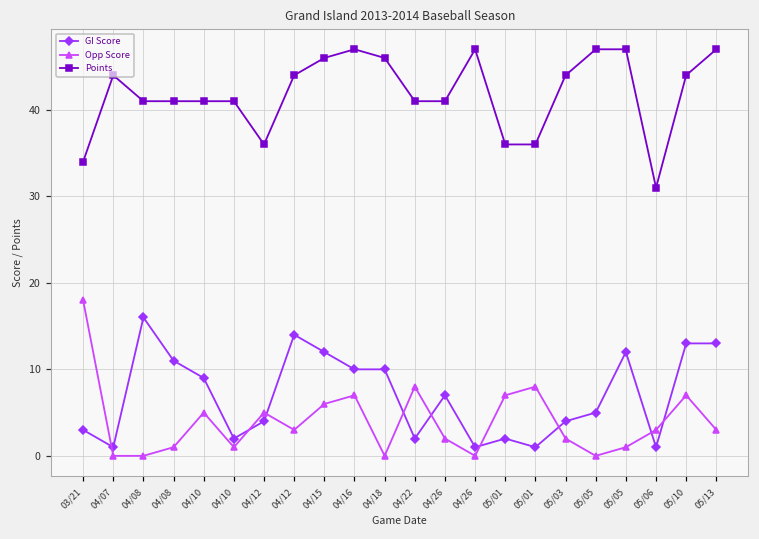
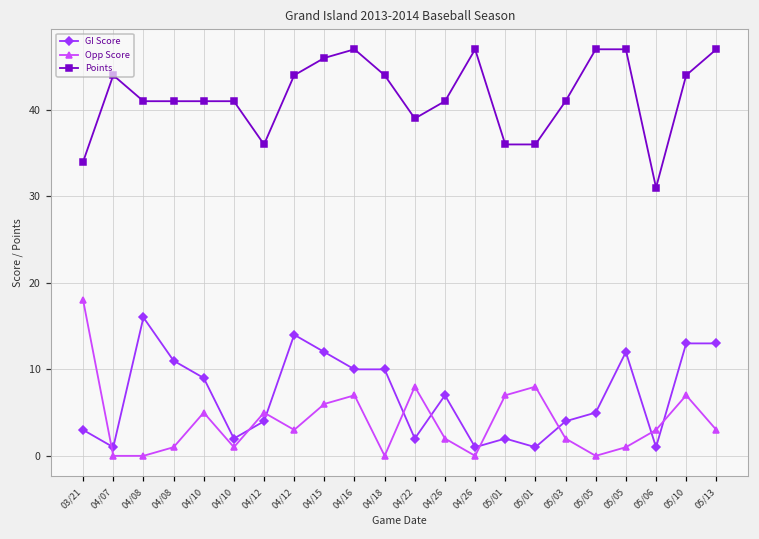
Points, 04/18: 46 -> 44
Points, 04/22: 41 -> 39
Points, 05/03: 44 -> 41
